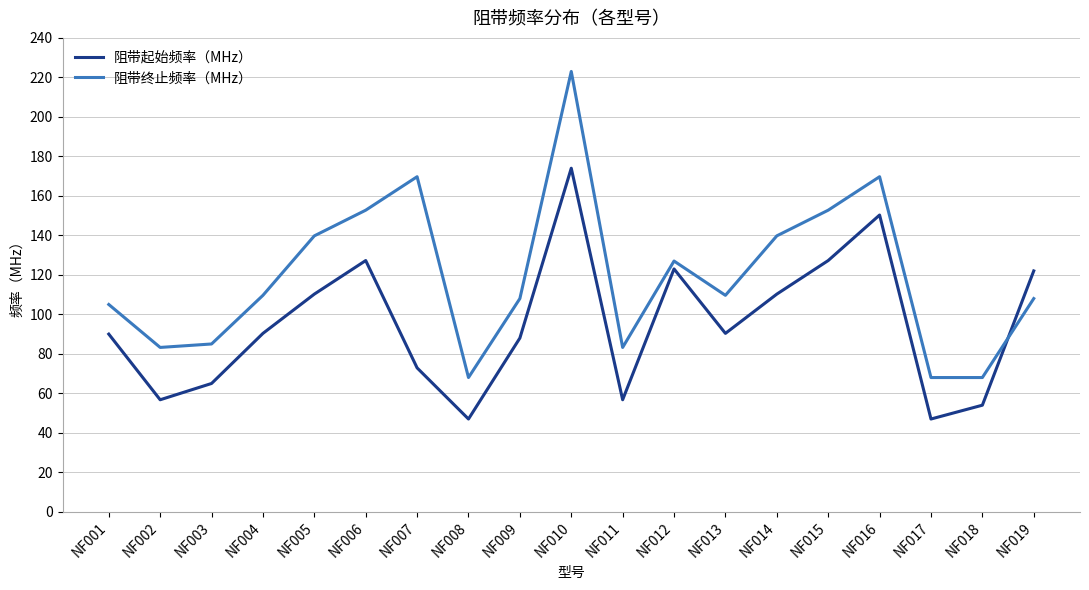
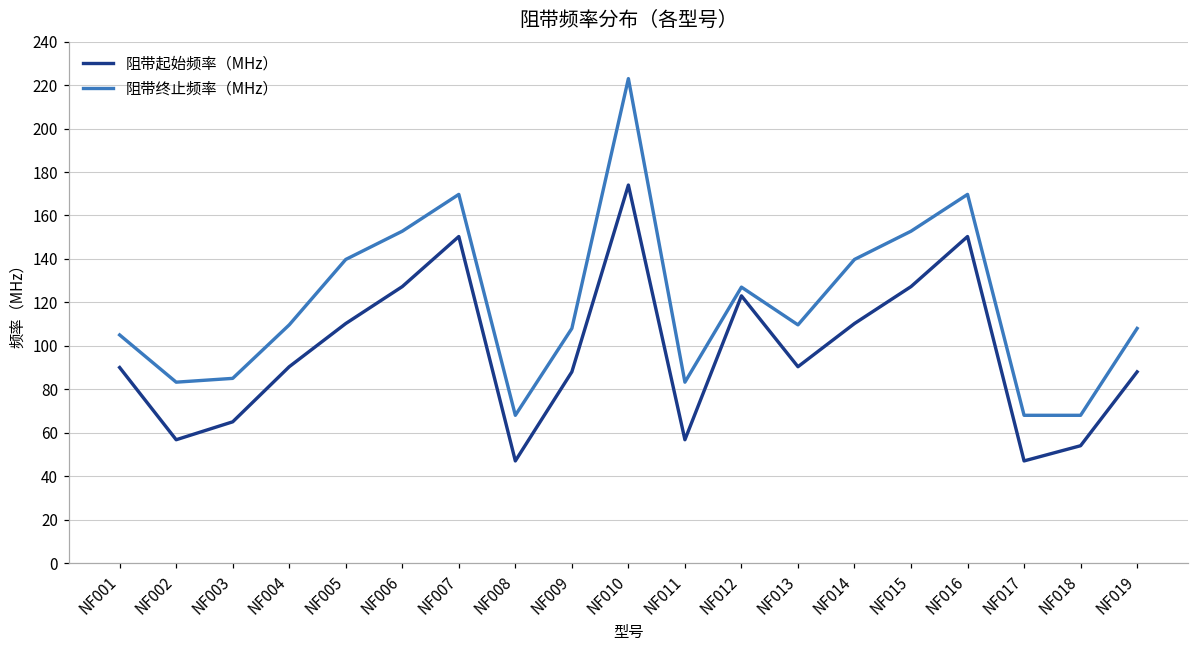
阻带起始频率（MHz）, NF007: 73 -> 150
阻带起始频率（MHz）, NF019: 122 -> 88
